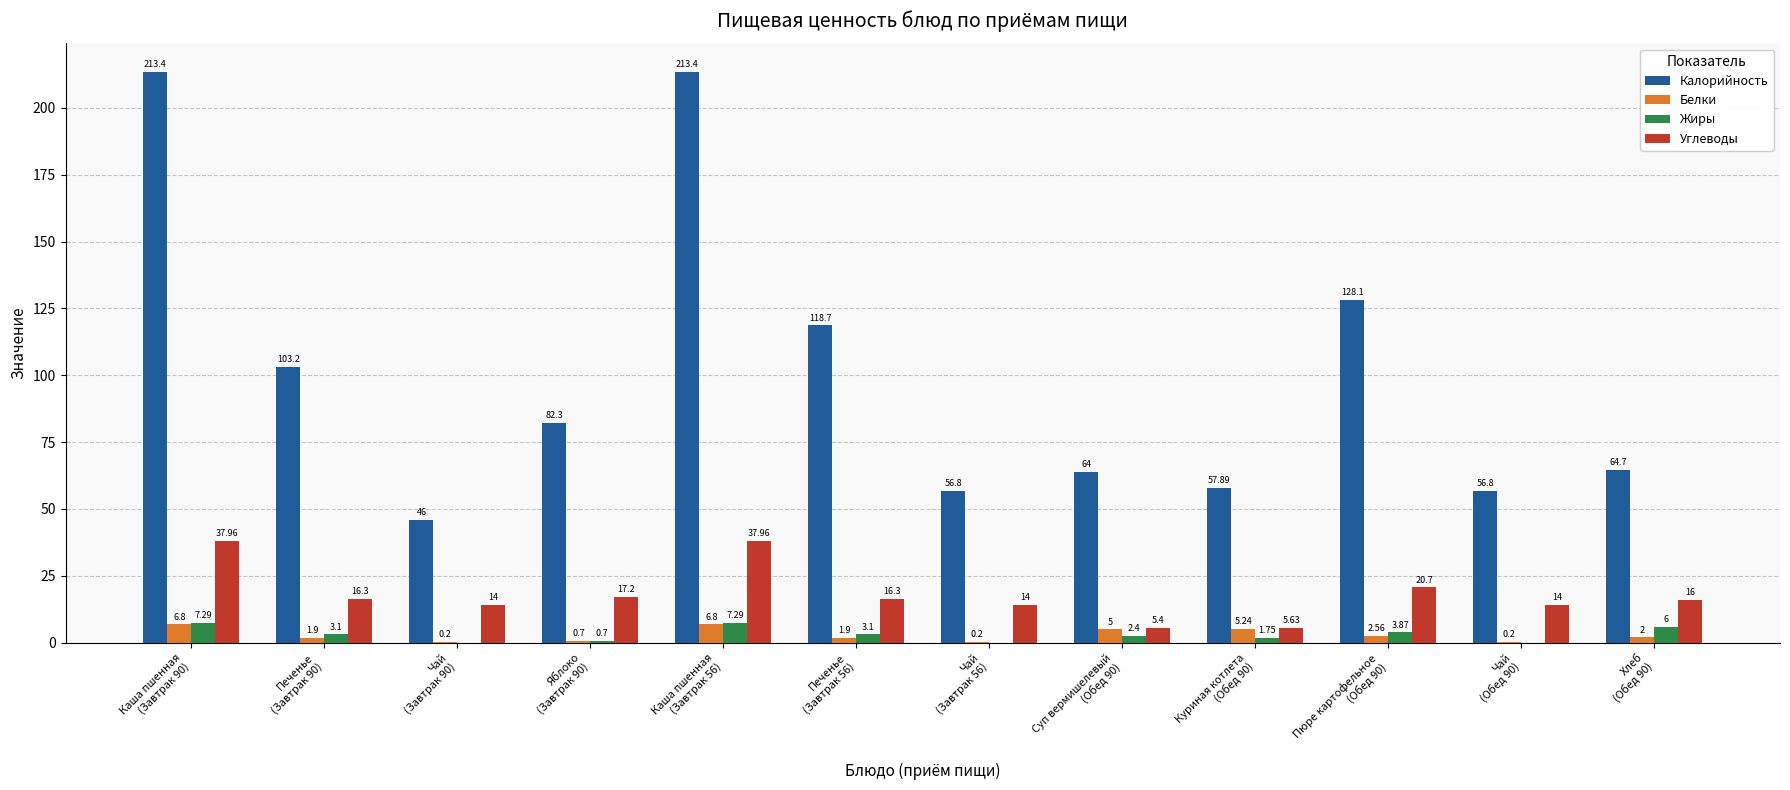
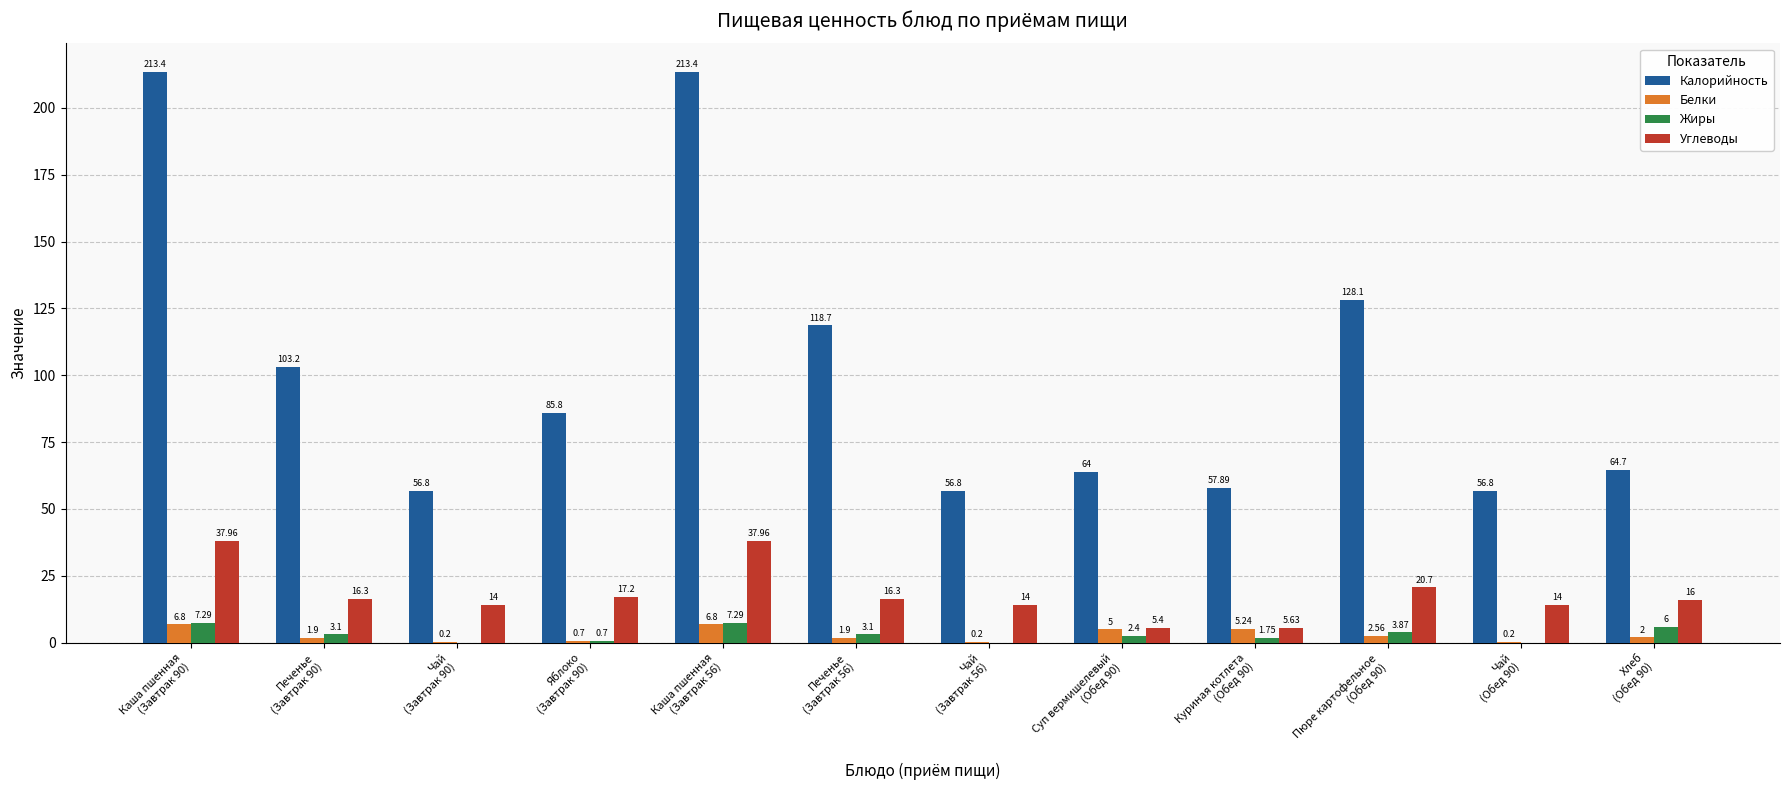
Калорийность, Чай (Завтрак 90): 46 -> 56.8
Калорийность, Яблоко (Завтрак 90): 82.3 -> 85.8
